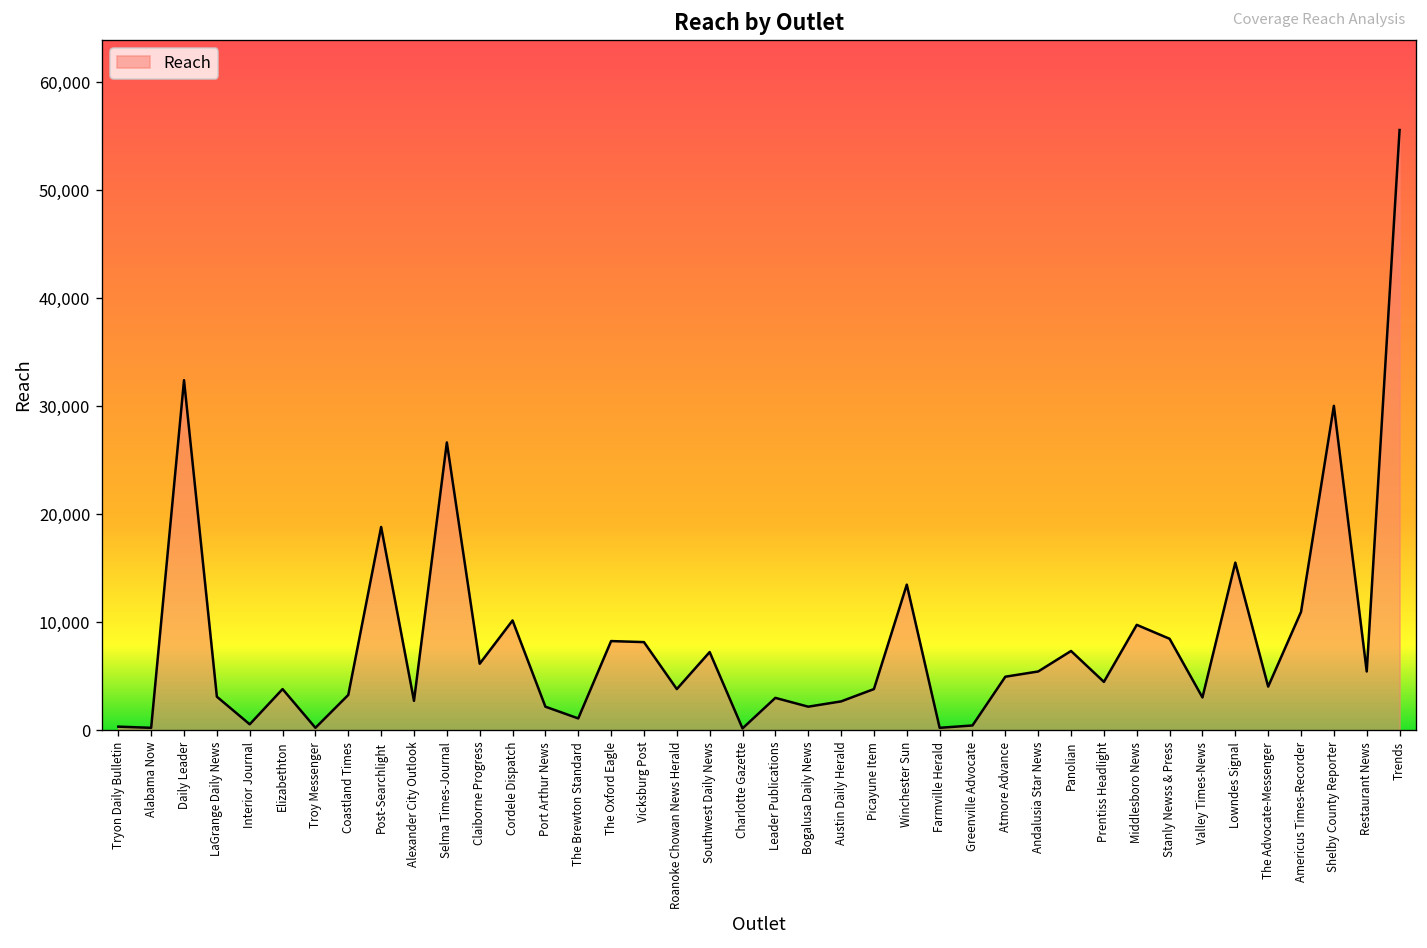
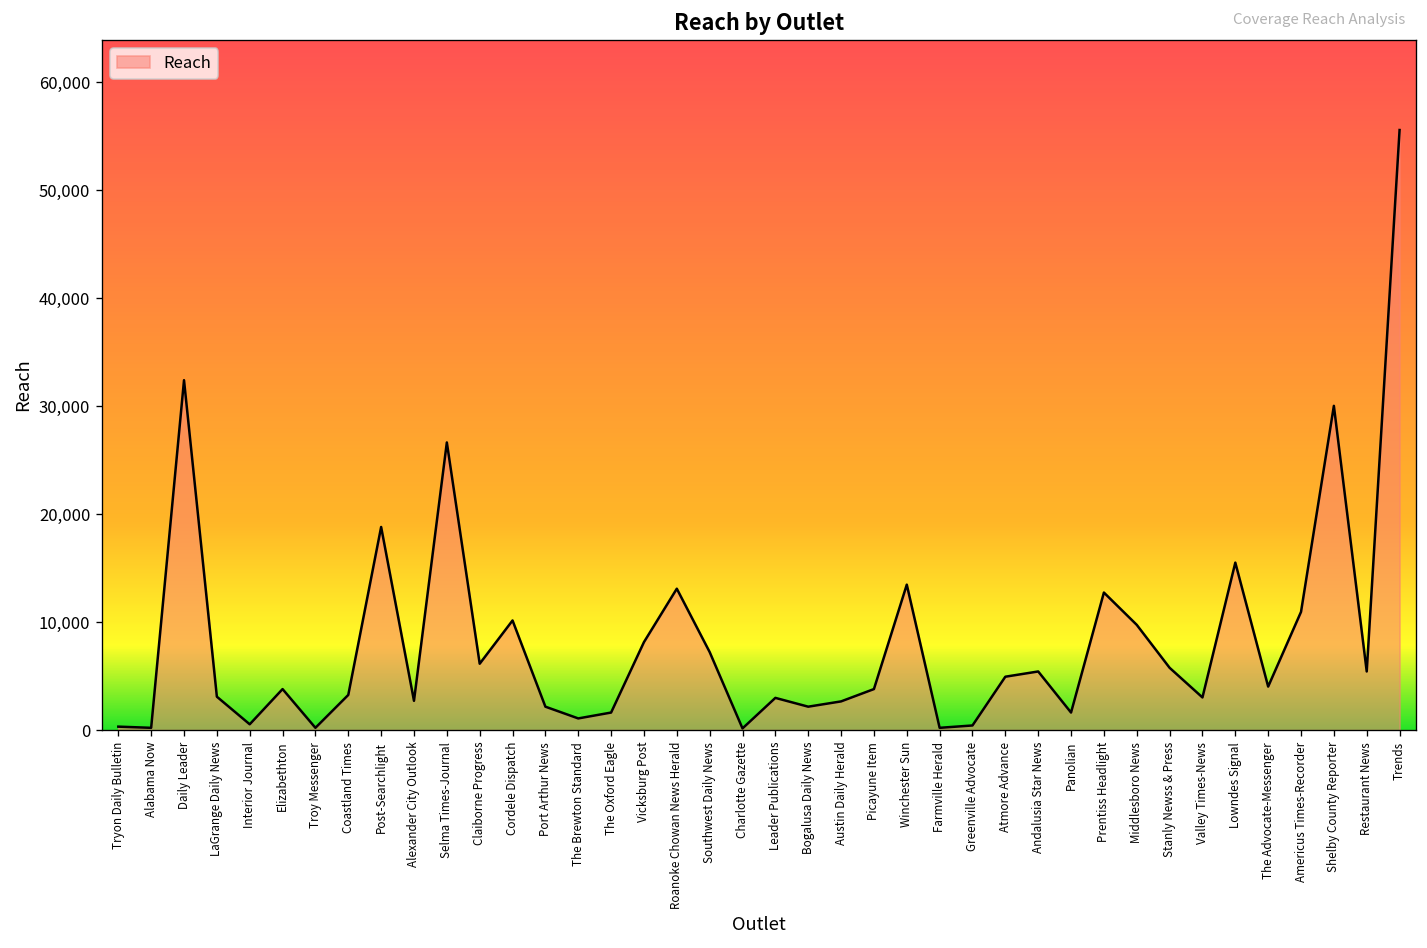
The Oxford Eagle: 8,000 -> 2,000
Roanoke Chowan News Herald: 4,000 -> 13,000
Panolian: 7,000 -> 2,000
Prentiss Headlight: 4,000 -> 13,000
Stanly Newss & Press: 8,000 -> 6,000
